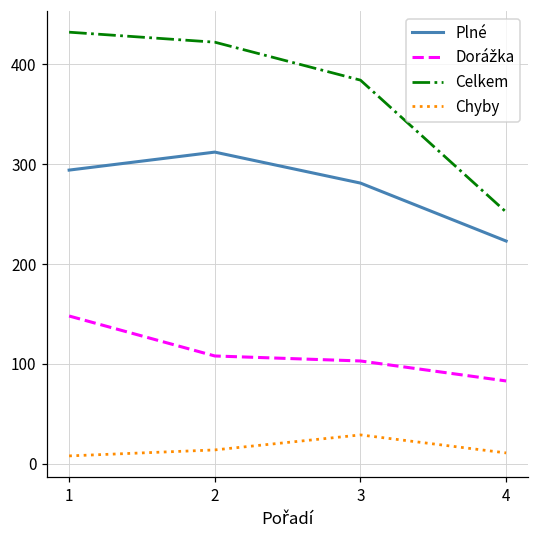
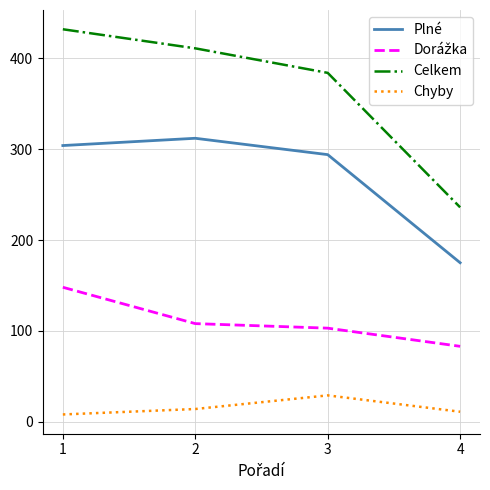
Plné, 1: 290 -> 300
Celkem, 2: 420 -> 410
Plné, 3: 280 -> 290
Plné, 4: 220 -> 180
Celkem, 4: 250 -> 240
